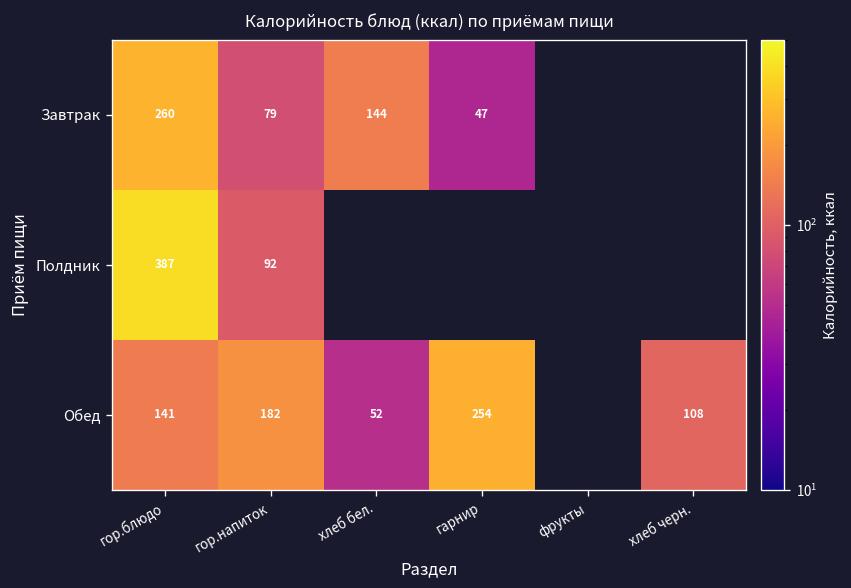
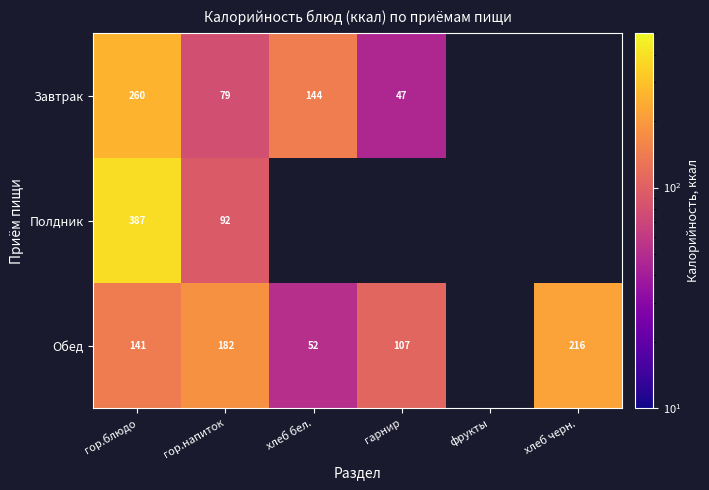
Обед, гарнир: 254 -> 107
Обед, хлеб черн.: 108 -> 216
